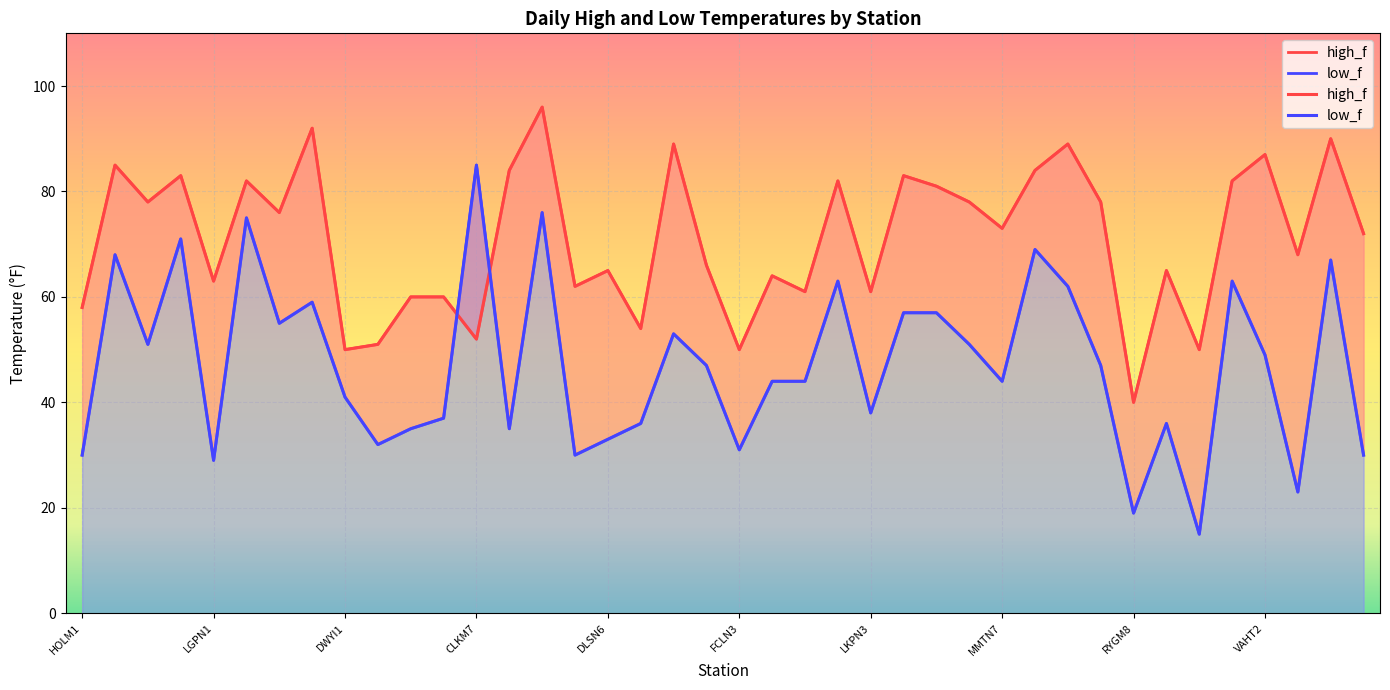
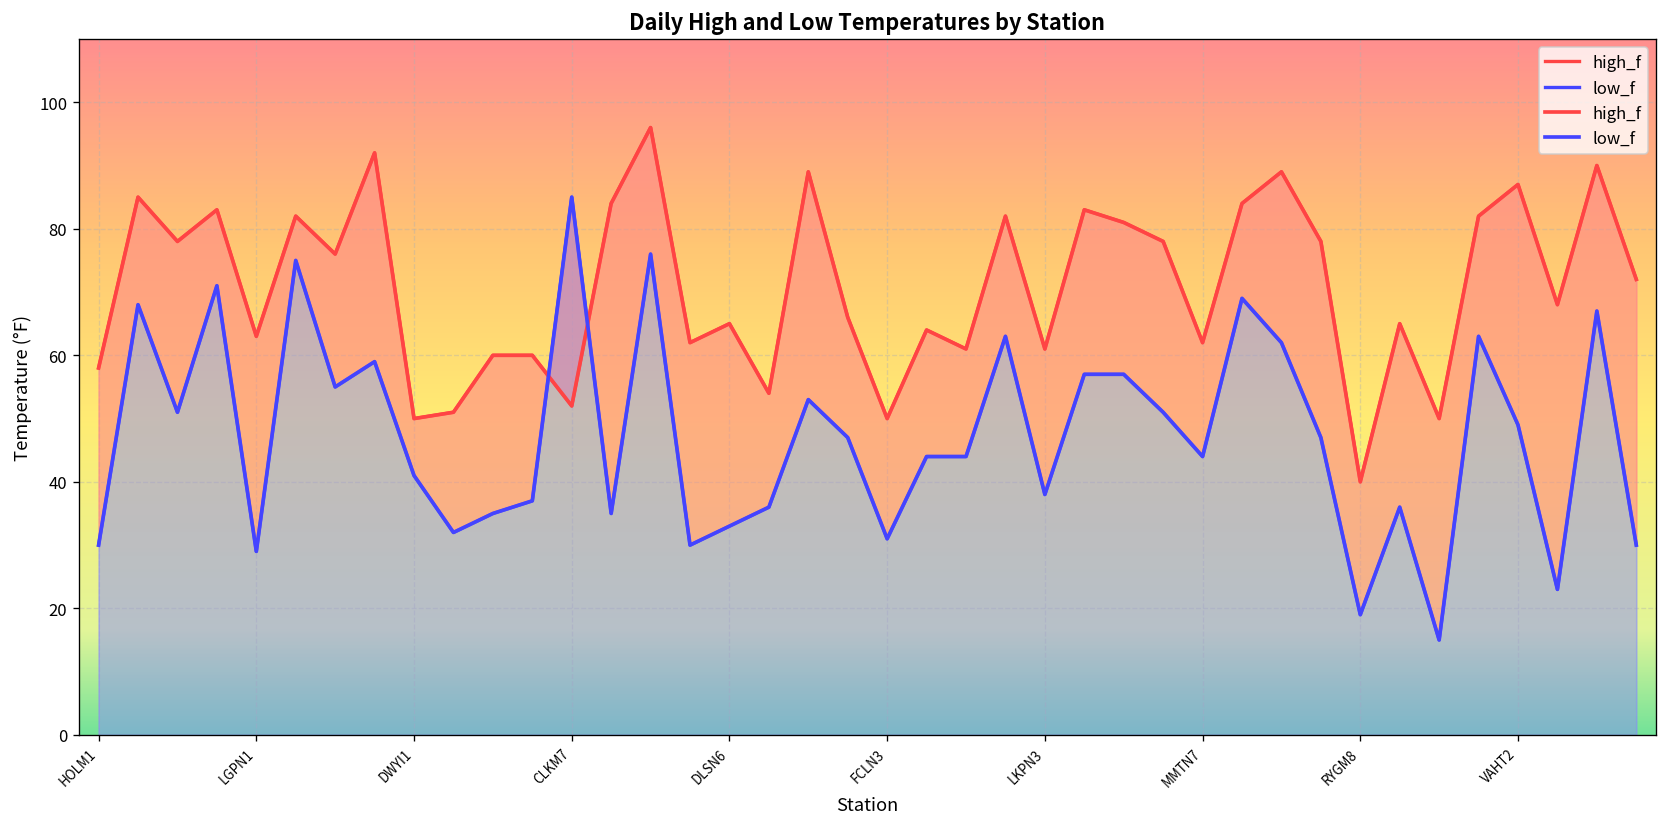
high_f, MMTN7: 73 -> 62
